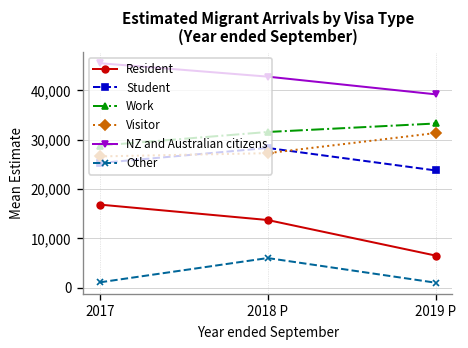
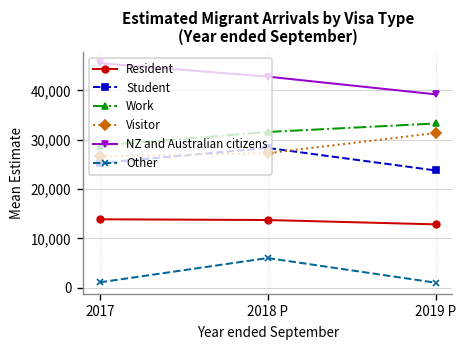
Resident, 2017: 17,000 -> 14,000
Resident, 2019 P: 7,000 -> 13,000
